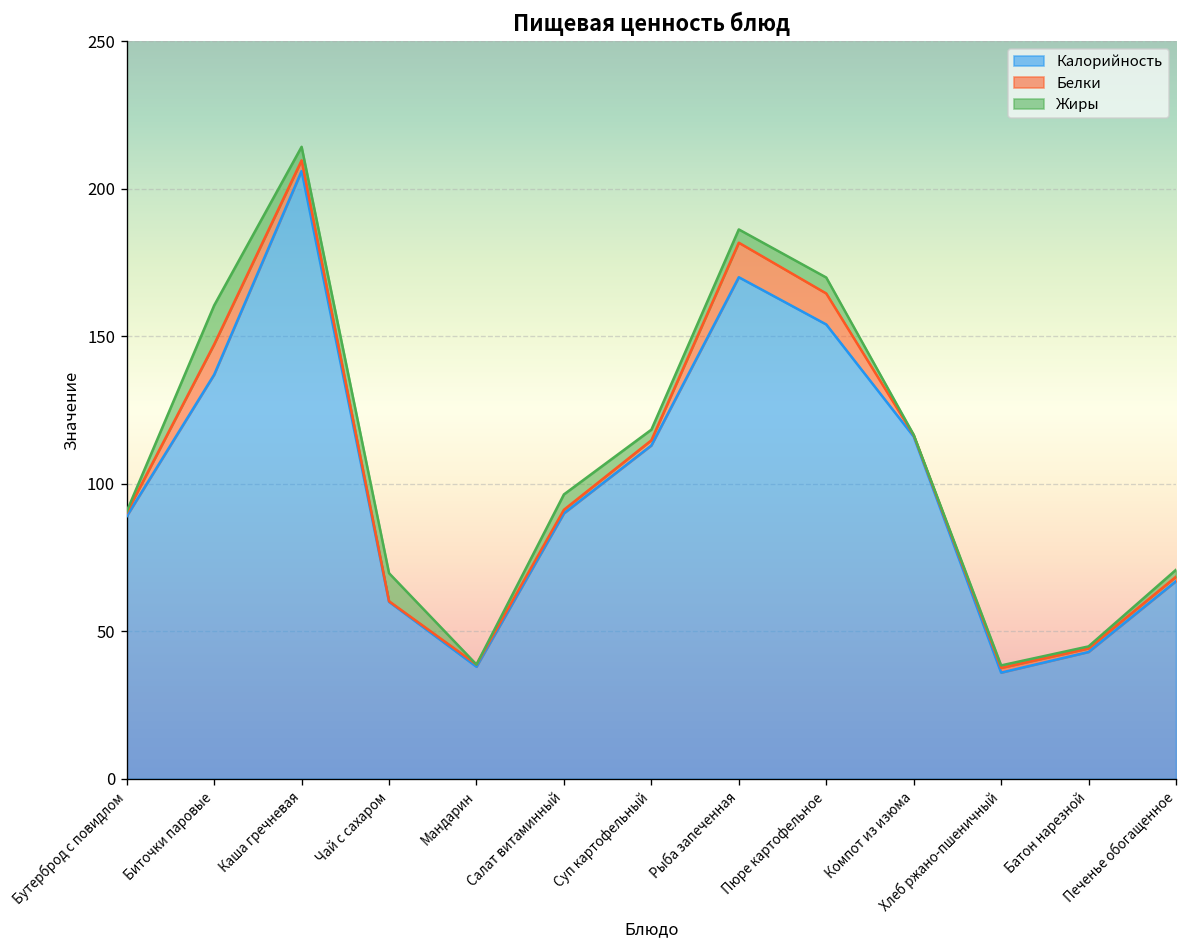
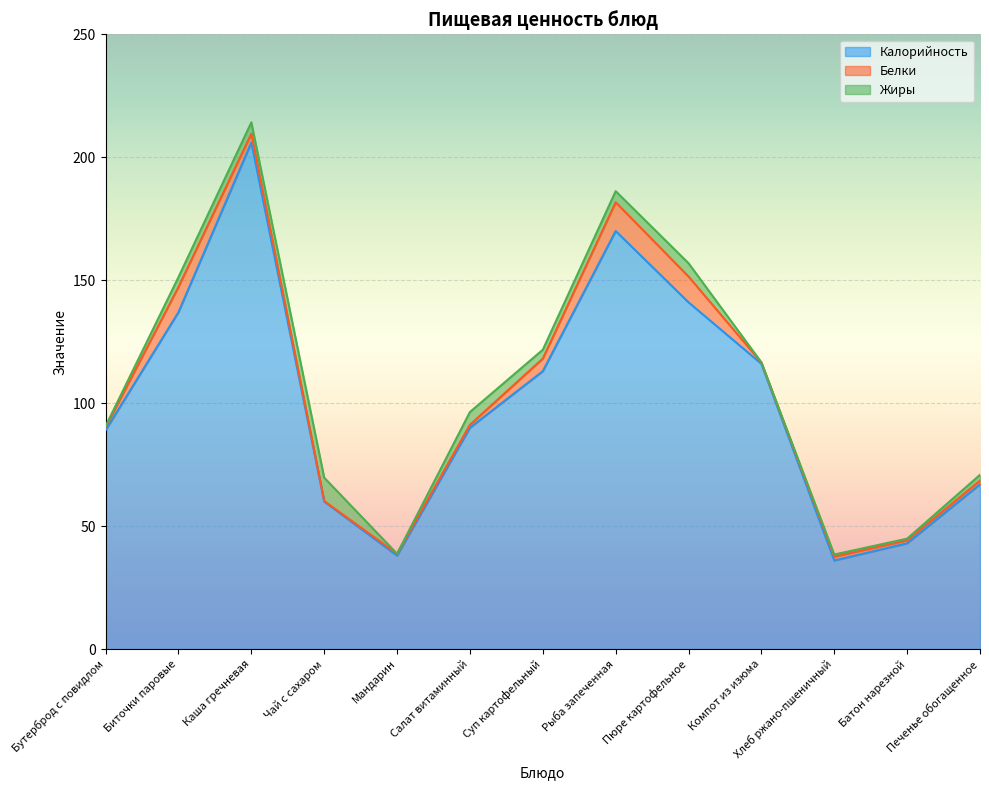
Жиры, Биточки паровые: 13 -> 4
Белки, Суп картофельный: 2 -> 5
Калорийность, Пюре картофельное: 154 -> 141
